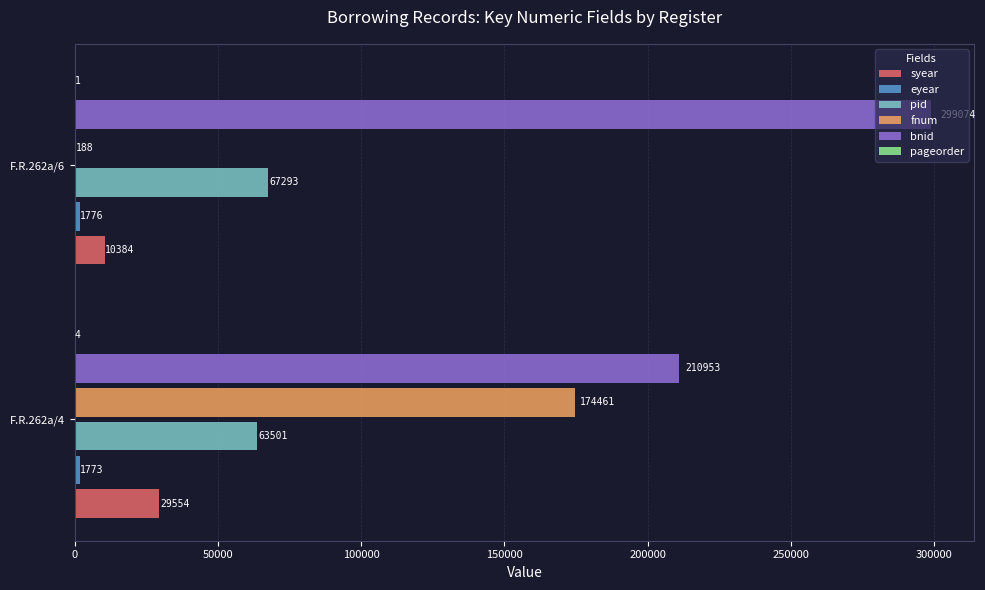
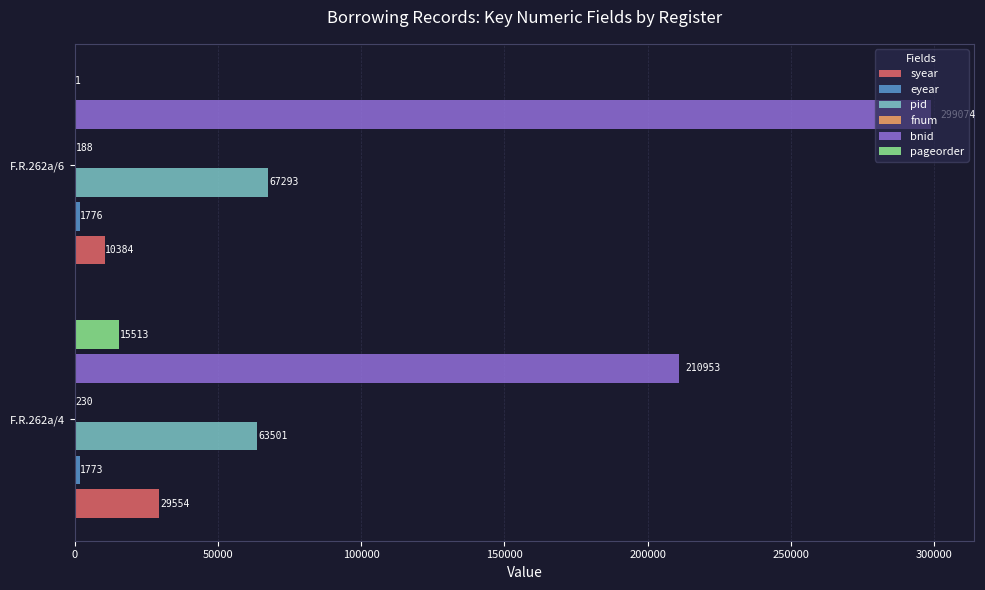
pageorder, F.R.262a/4: 4 -> 15513
fnum, F.R.262a/4: 174461 -> 230
